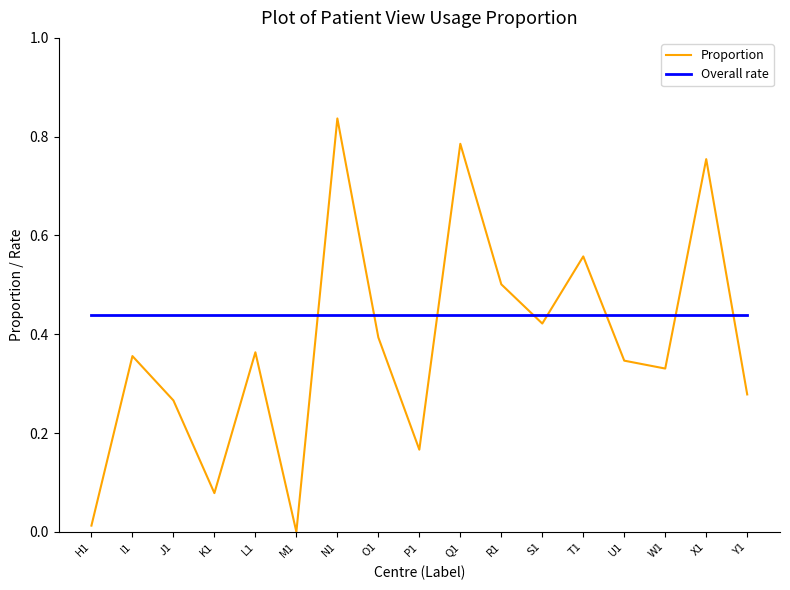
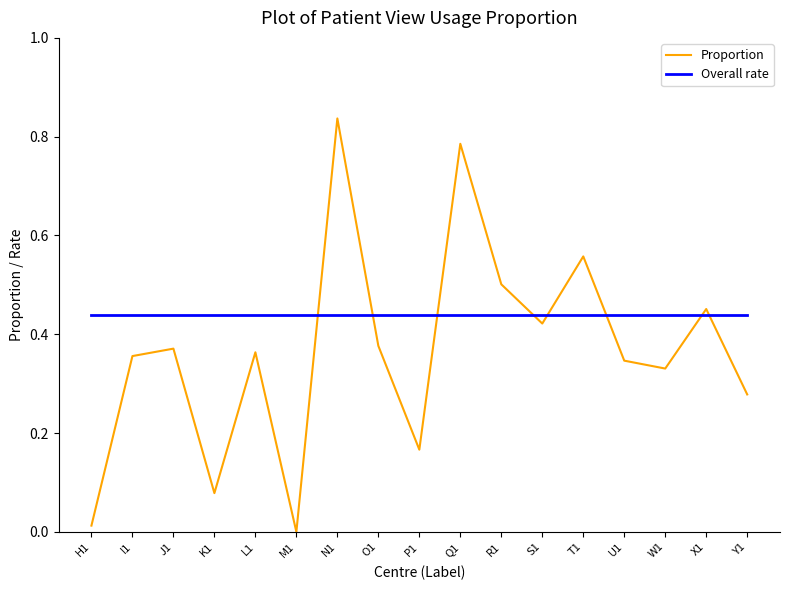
Proportion, J1: 0.27 -> 0.37
Proportion, O1: 0.39 -> 0.38
Proportion, X1: 0.75 -> 0.45
